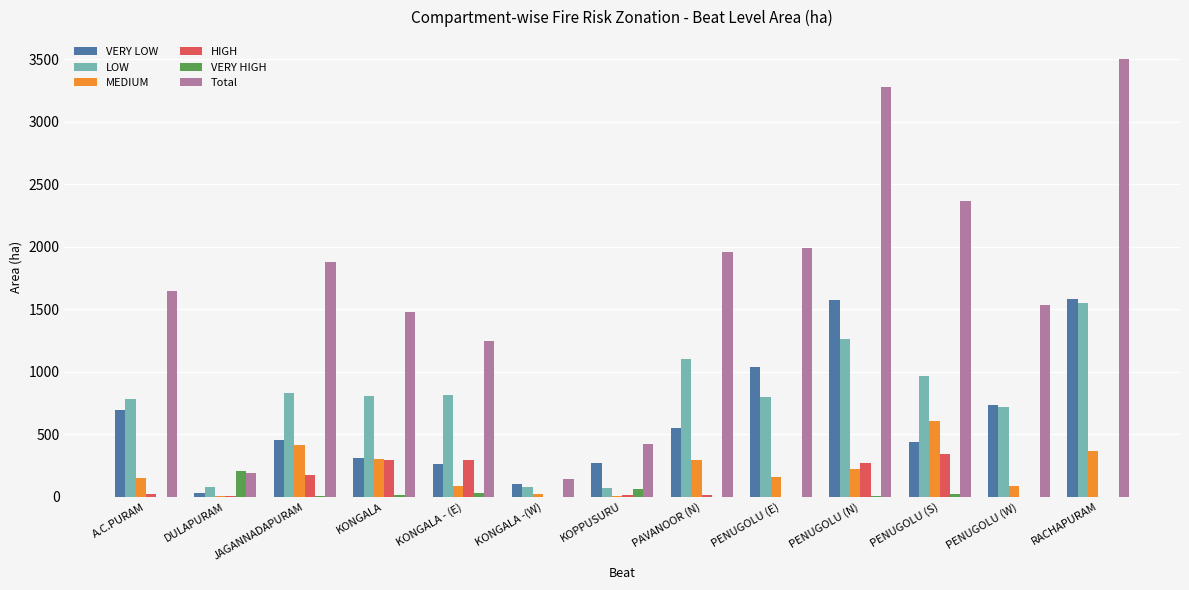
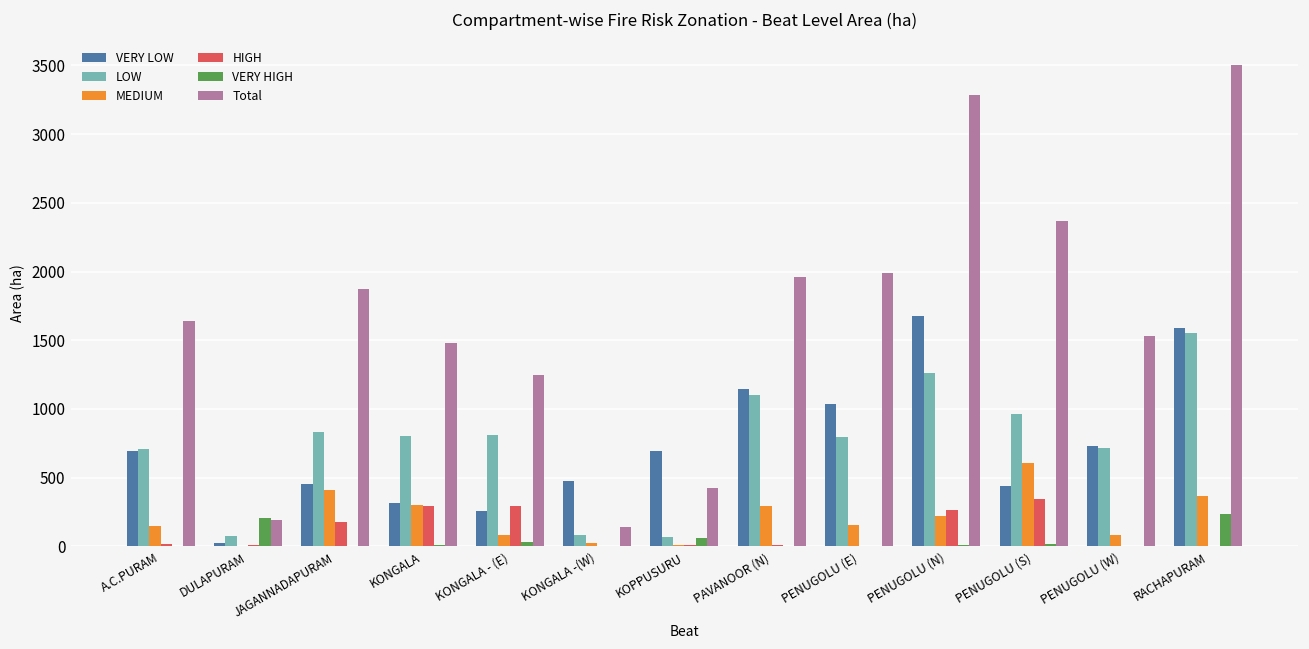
LOW, A.C.PURAM: 780 -> 710
VERY LOW, KONGALA -(W): 100 -> 480
VERY LOW, KOPPUSURU: 270 -> 700
VERY LOW, PAVANOOR (N): 550 -> 1140
VERY LOW, PENUGOLU (N): 1580 -> 1680
VERY HIGH, RACHAPURAM: 0 -> 240
